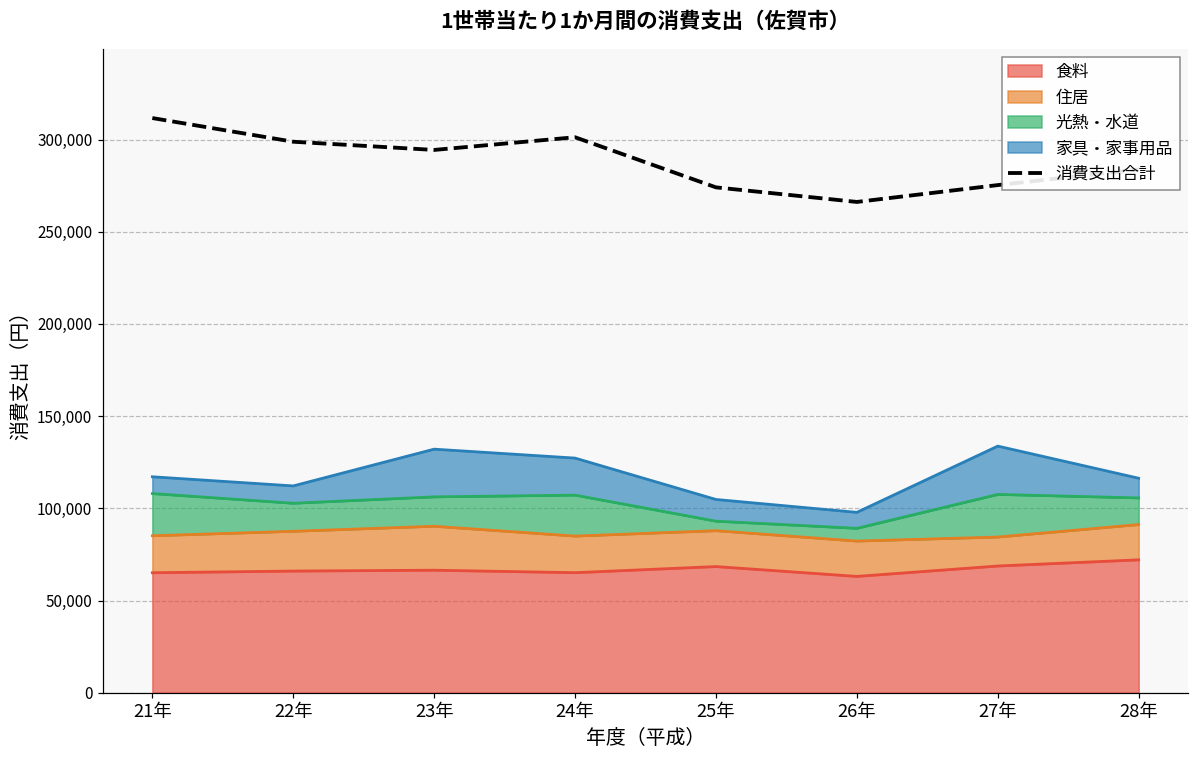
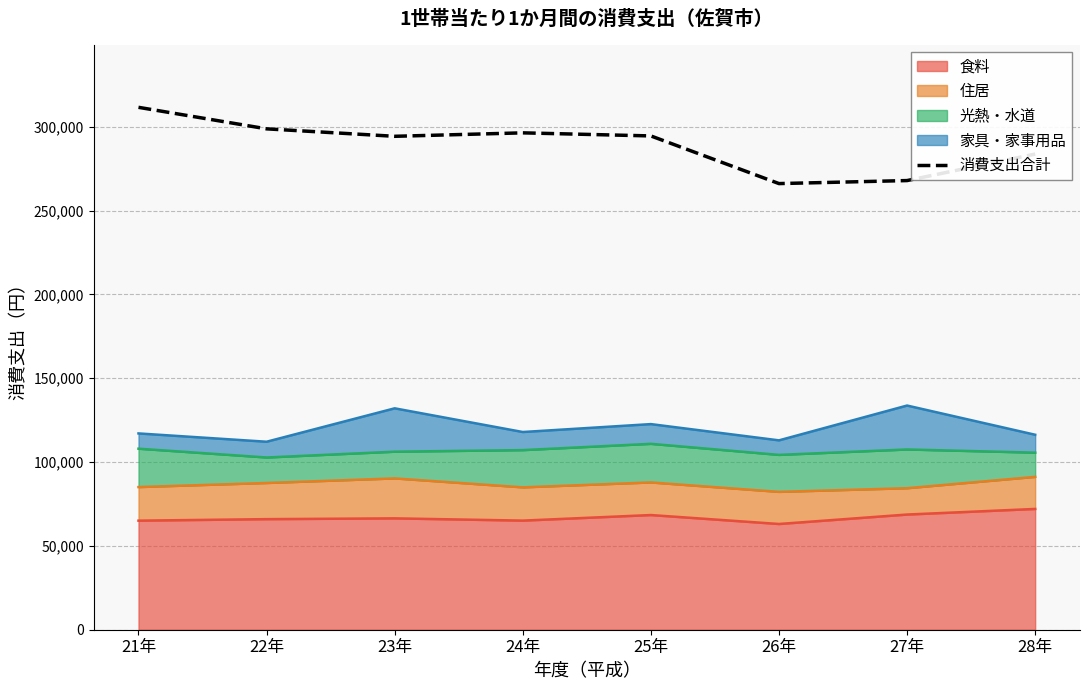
家具・家事用品, 24年: 20,000 -> 11,000
消費支出合計, 24年: 301,000 -> 296,000
光熱・水道, 25年: 5,000 -> 23,000
消費支出合計, 25年: 274,000 -> 295,000
光熱・水道, 26年: 7,000 -> 22,000
消費支出合計, 27年: 275,000 -> 268,000
